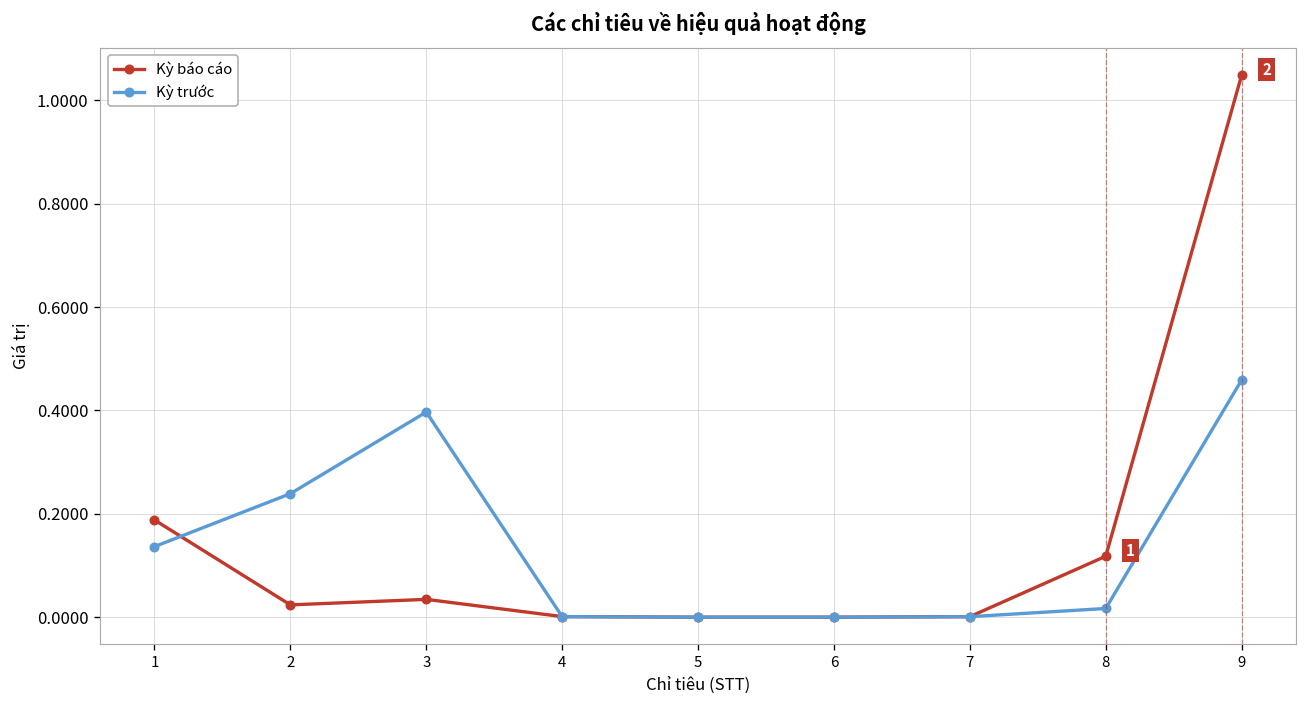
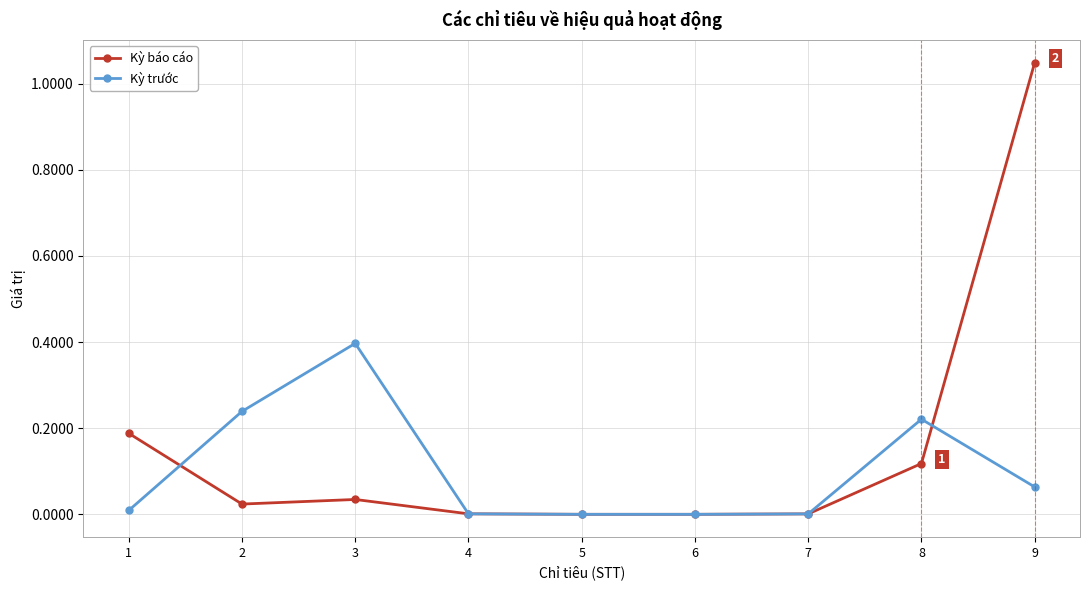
Kỳ trước, 1: 0.14 -> 0.01
Kỳ trước, 8: 0.02 -> 0.22
Kỳ trước, 9: 0.46 -> 0.06
